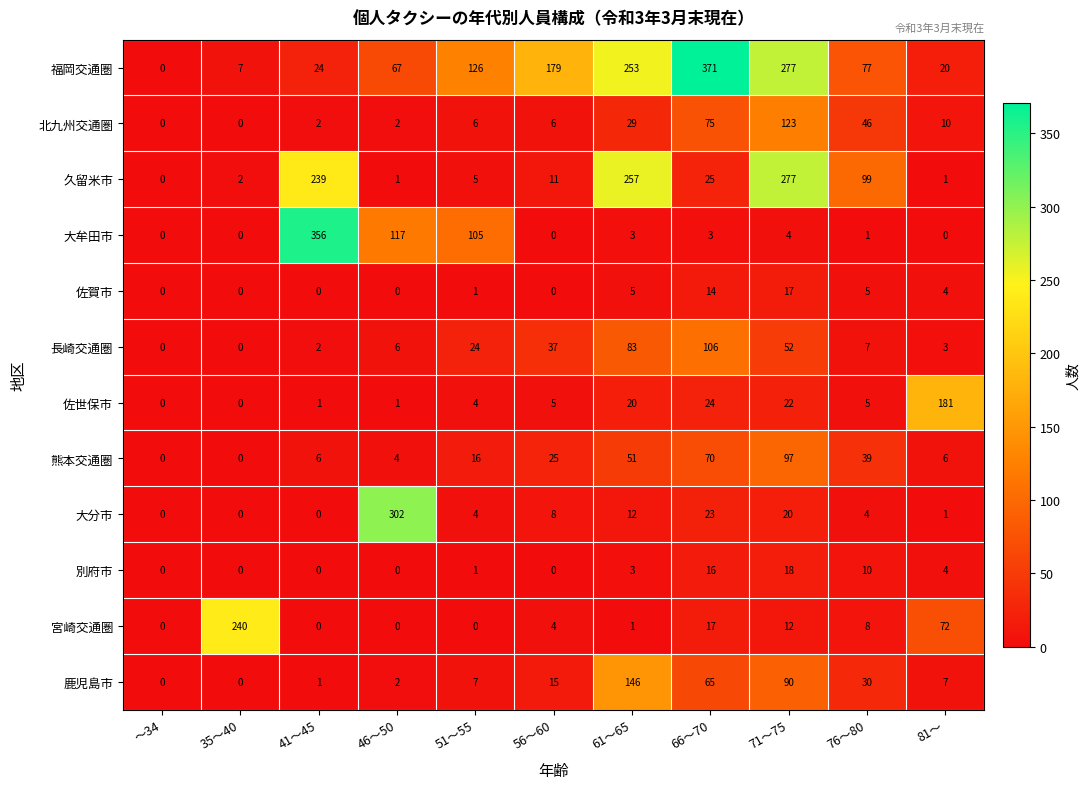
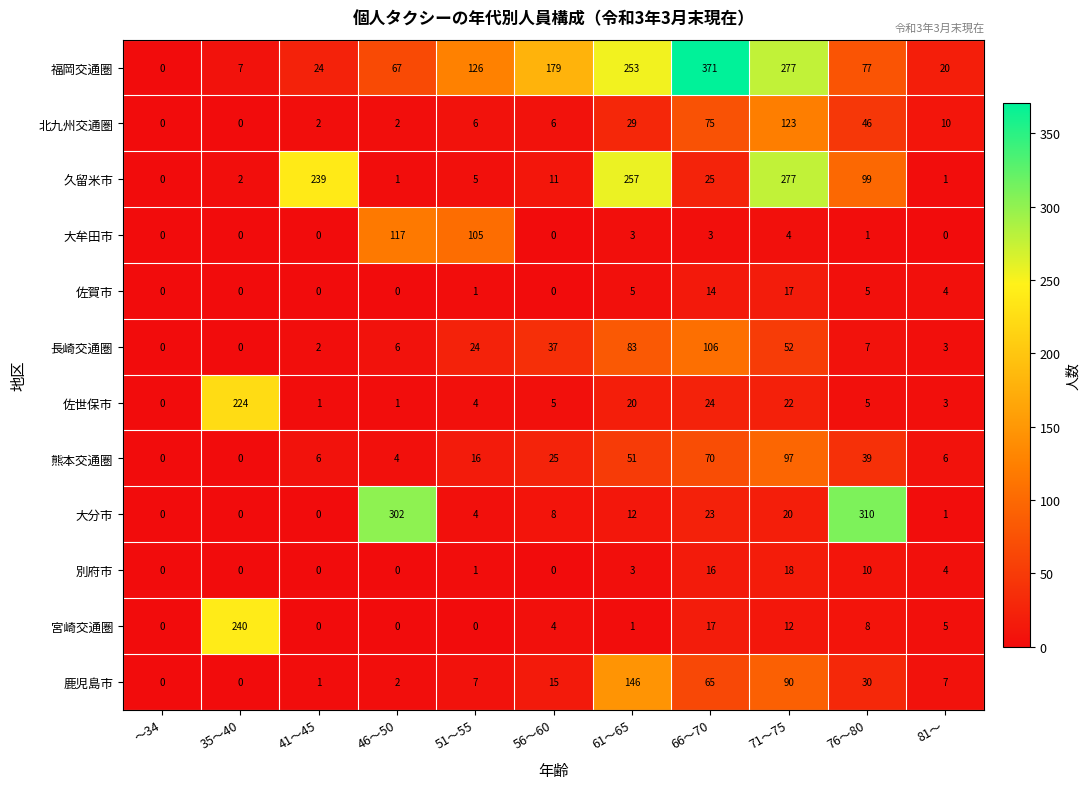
大牟田市, 41～45: 356 -> 0
佐世保市, 35～40: 0 -> 224
佐世保市, 81～: 181 -> 3
大分市, 76～80: 4 -> 310
宮崎交通圏, 81～: 72 -> 5
